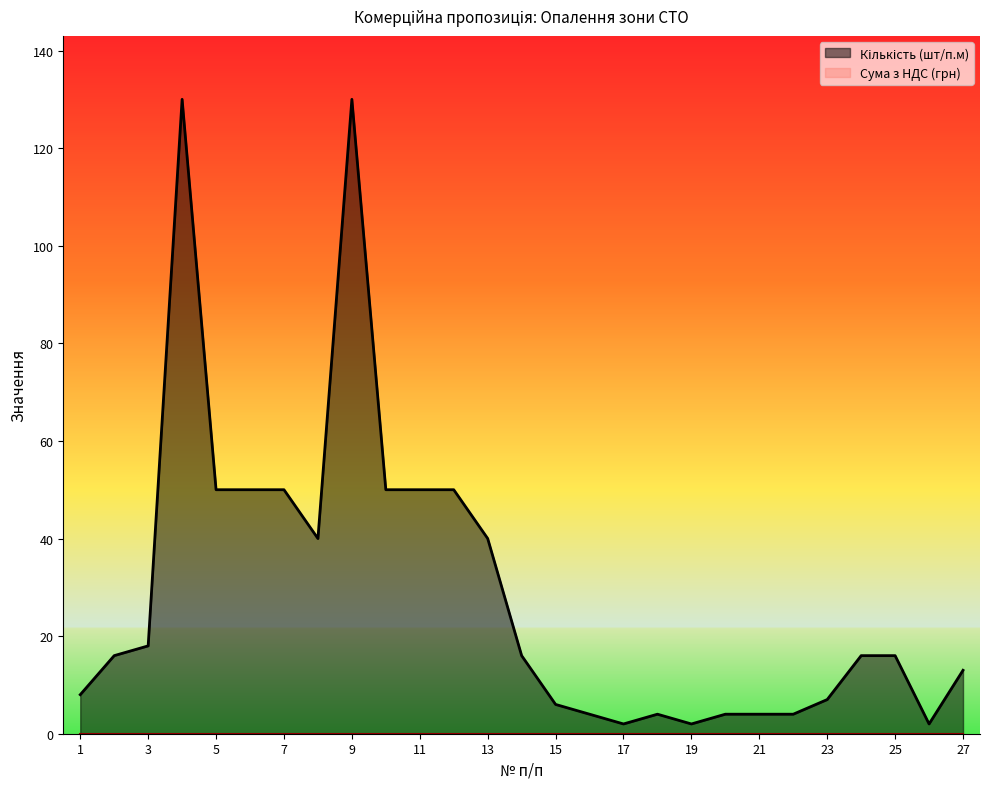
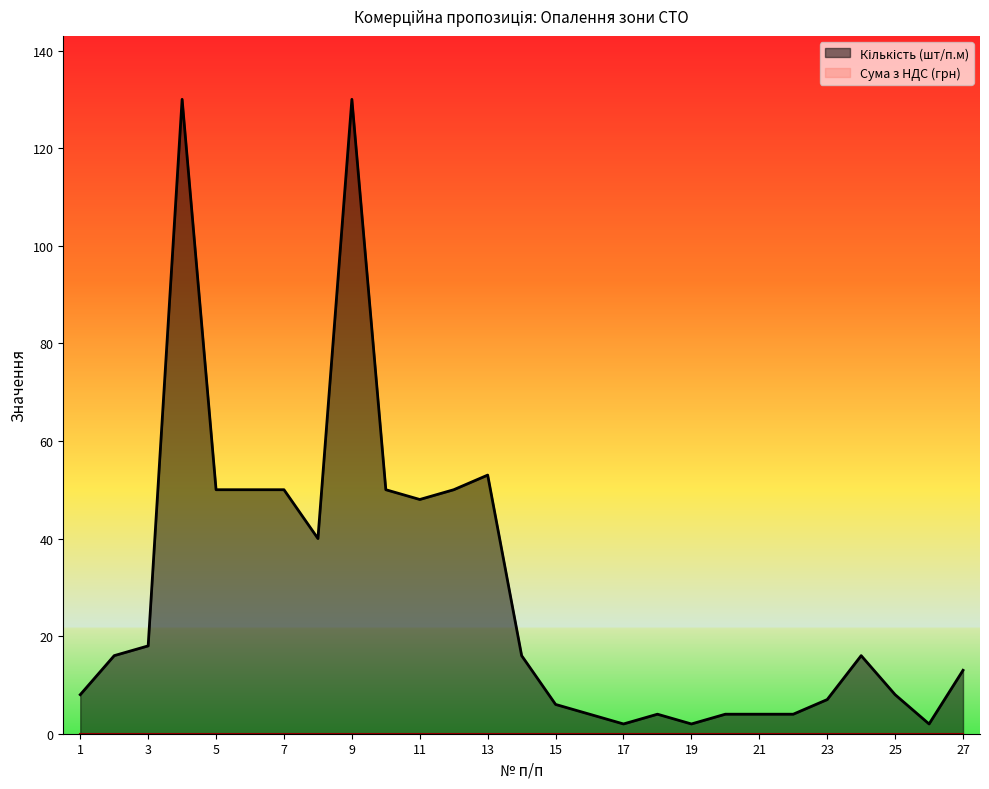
Кількість (шт/п.м), 11: 50 -> 48
Кількість (шт/п.м), 13: 40 -> 53
Кількість (шт/п.м), 25: 16 -> 8
